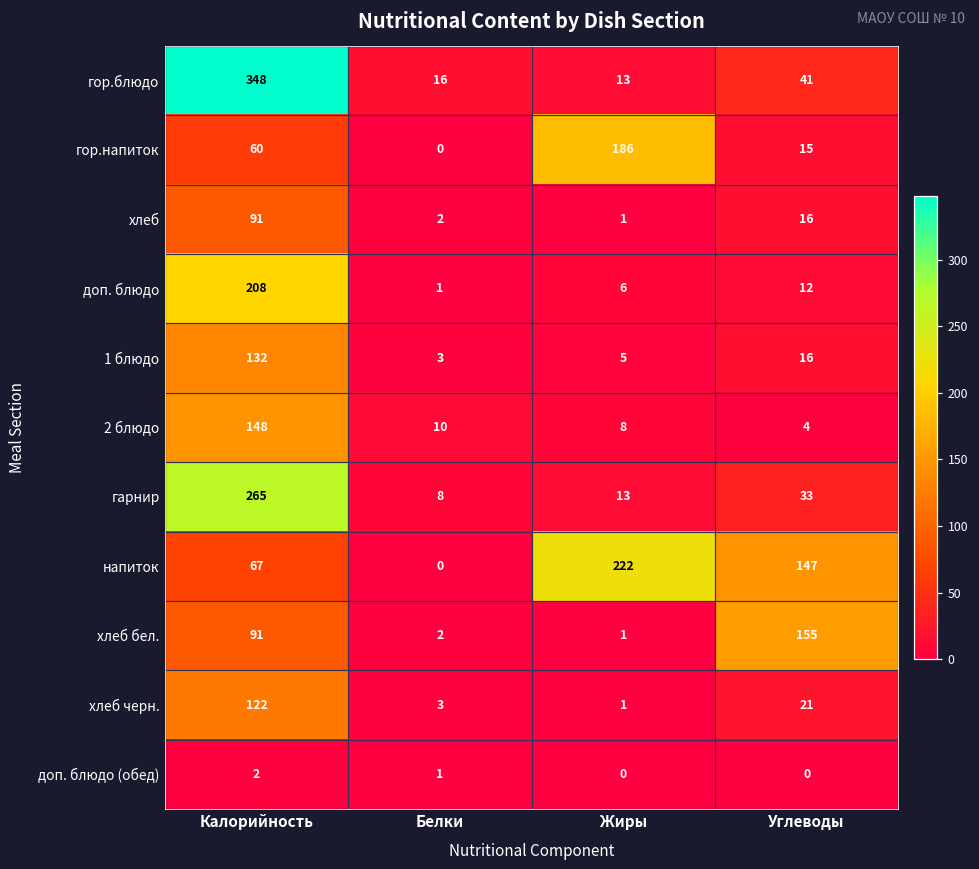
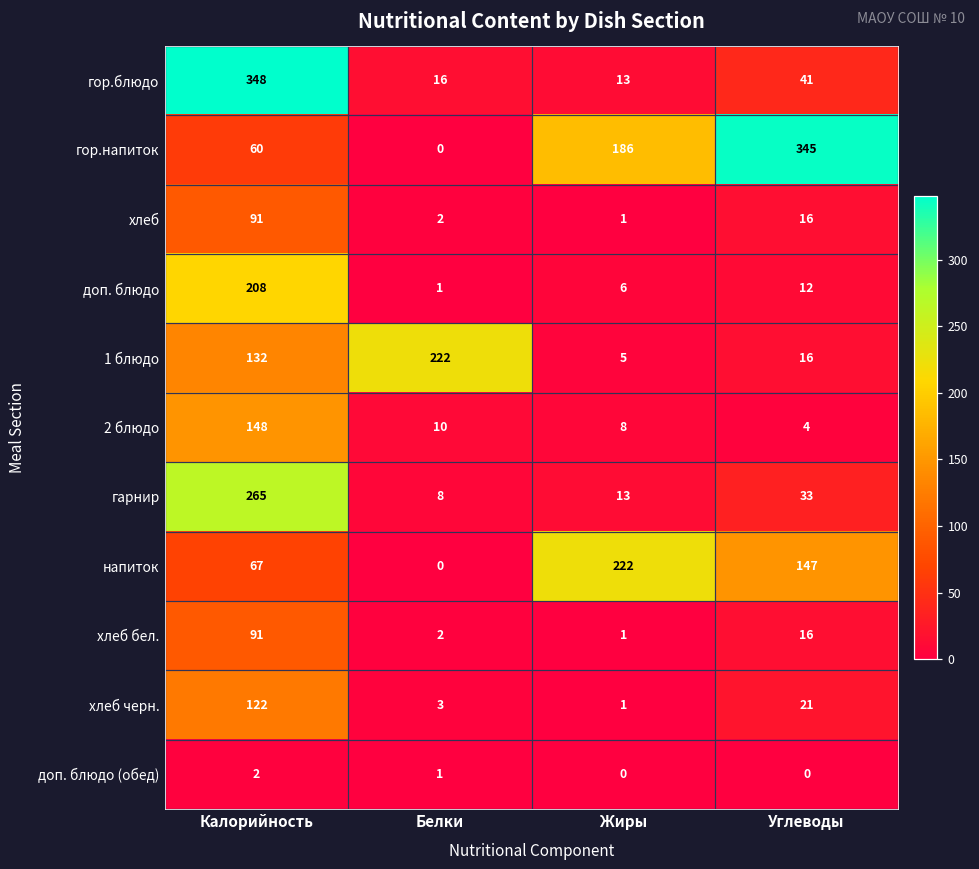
гор.напиток, Углеводы: 15 -> 345
1 блюдо, Белки: 3 -> 222
хлеб бел., Углеводы: 155 -> 16
